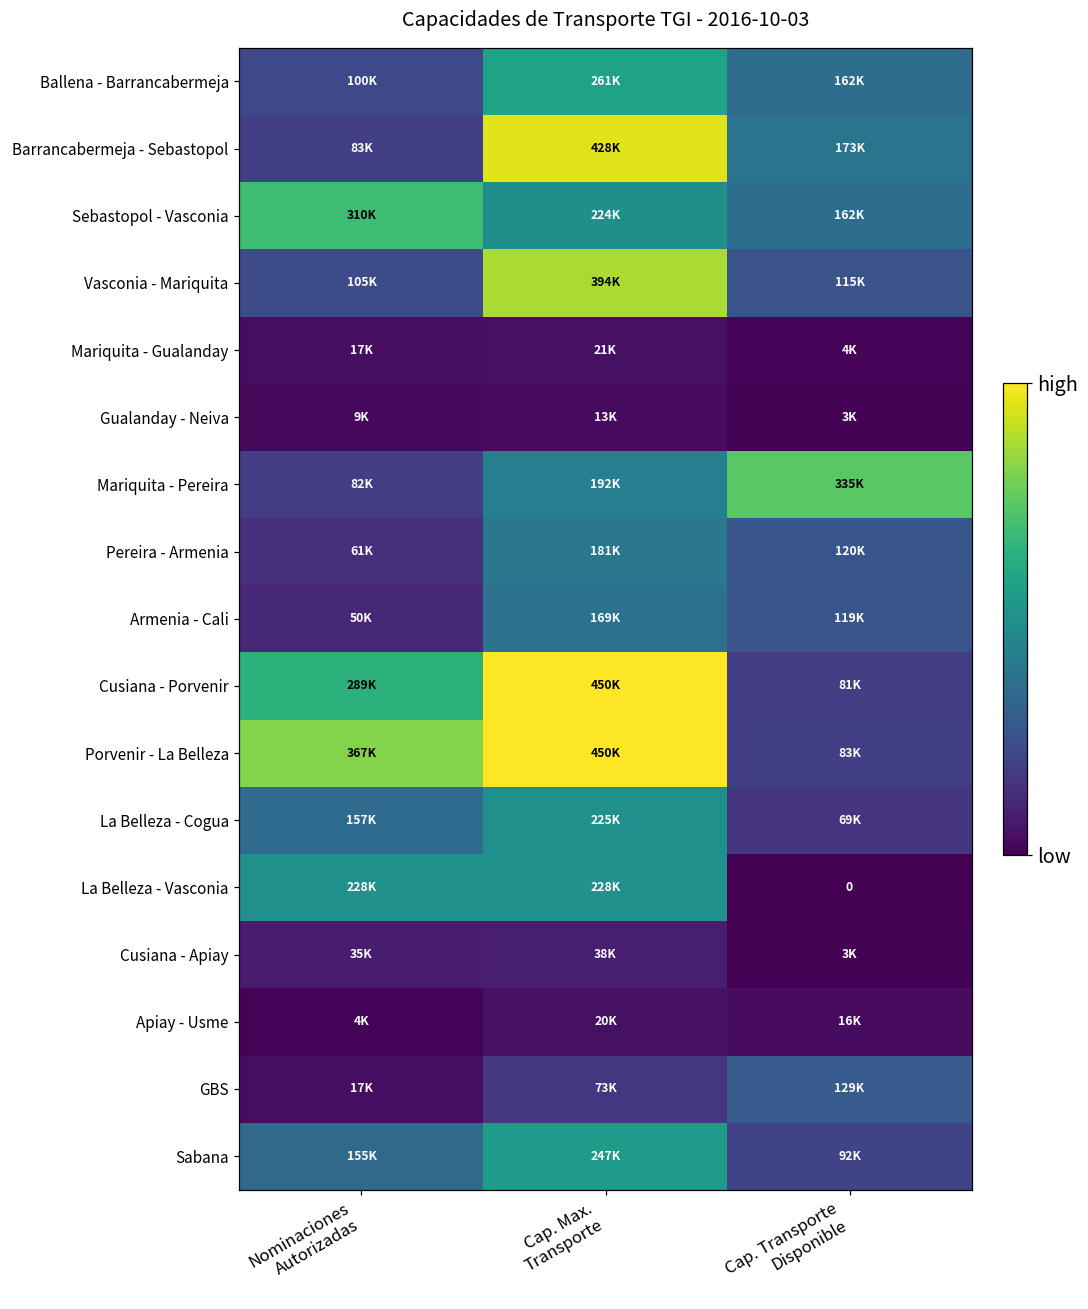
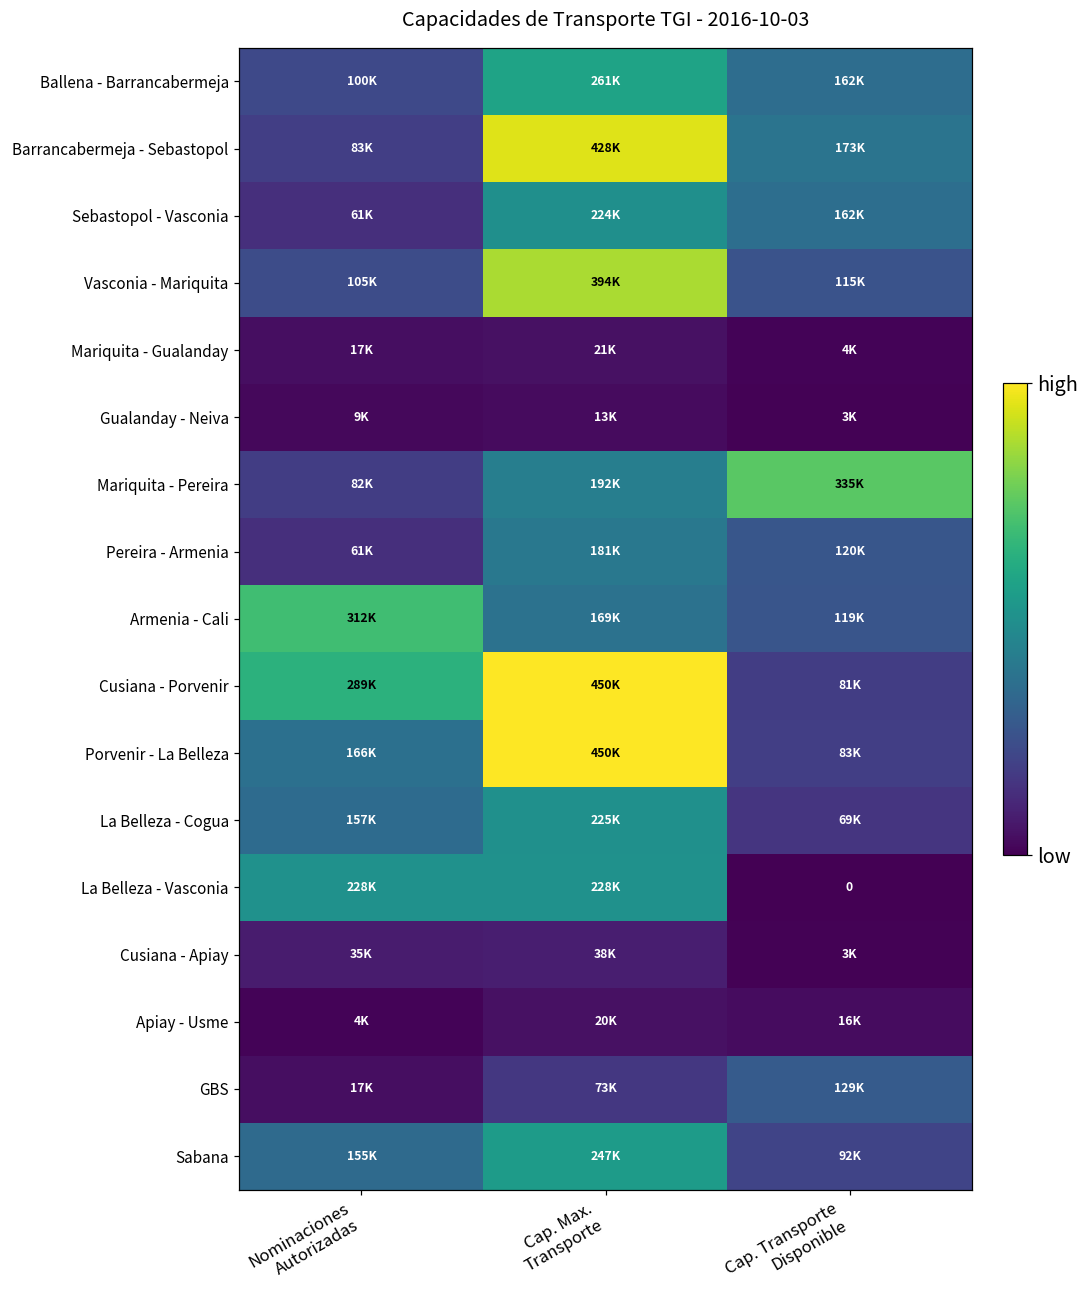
Sebastopol - Vasconia, Nominaciones Autorizadas: 310K -> 61K
Armenia - Cali, Nominaciones Autorizadas: 50K -> 312K
Porvenir - La Belleza, Nominaciones Autorizadas: 367K -> 166K
